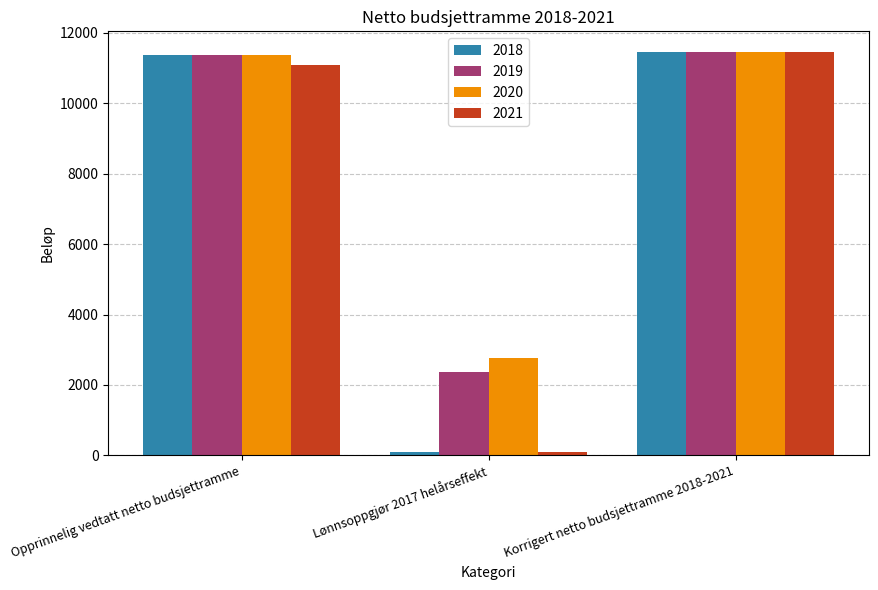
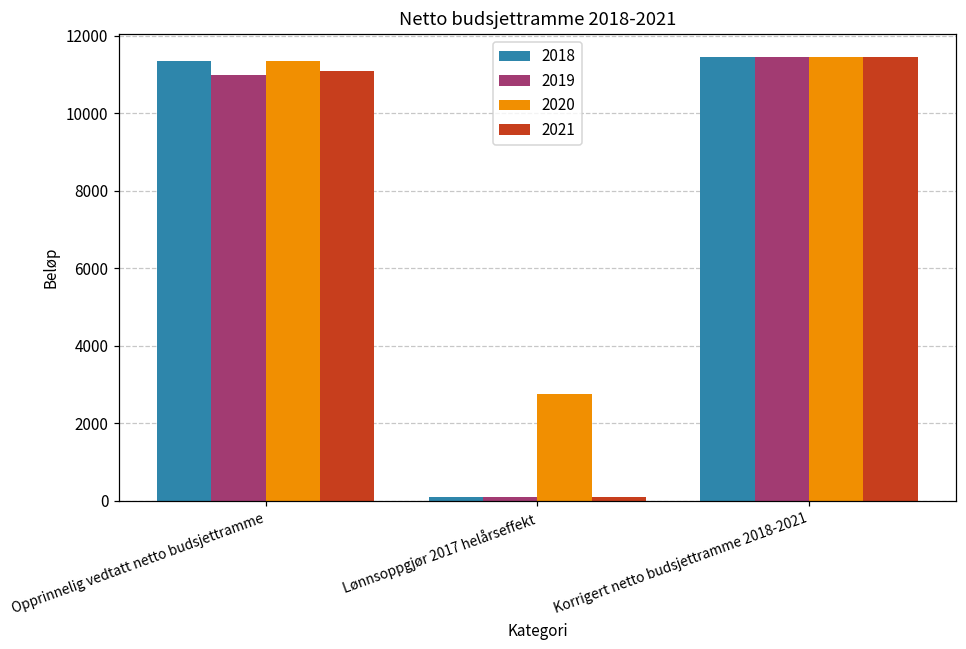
2019, Opprinnelig vedtatt netto budsjettramme: 11400 -> 11000
2019, Lønnsoppgjør 2017 helårseffekt: 2400 -> 100
